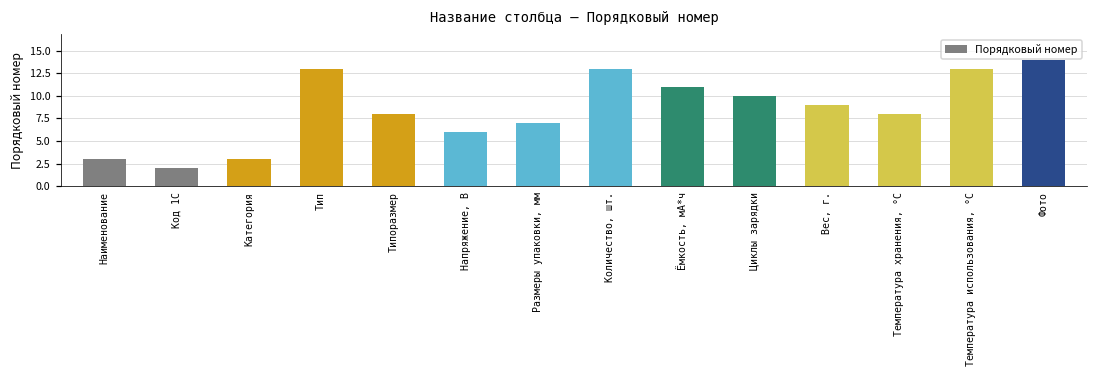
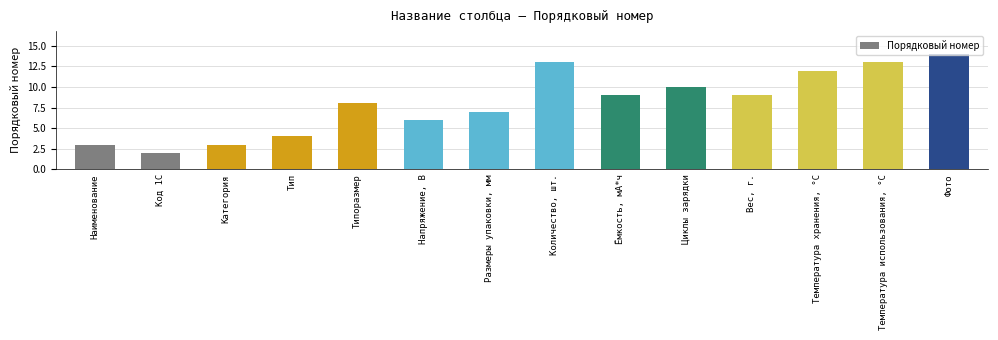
Тип: 13 -> 4
Ёмкость, мА*ч: 11 -> 9
Температура хранения, °C: 8 -> 12
